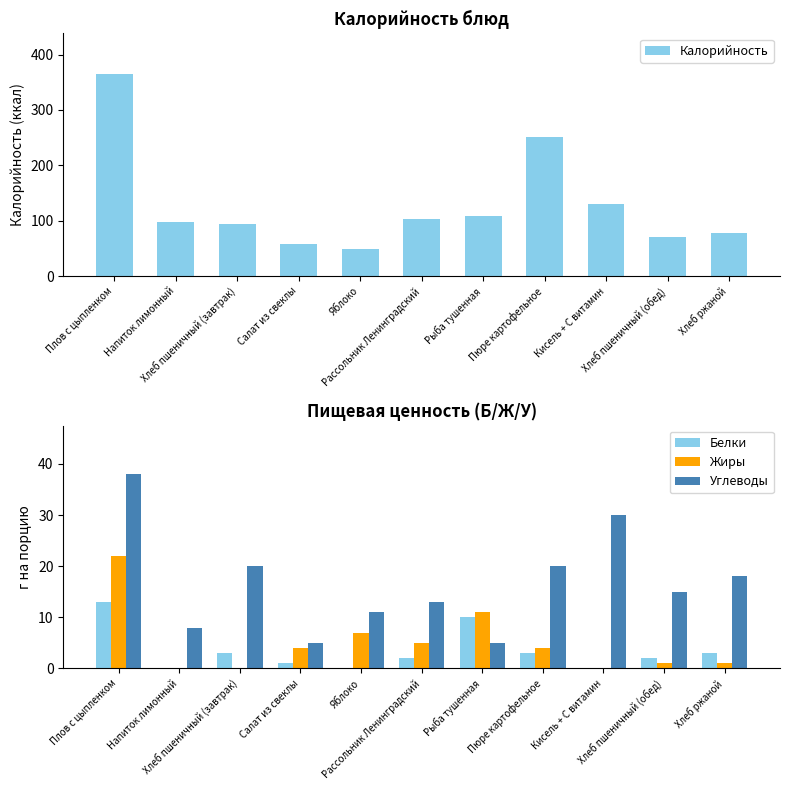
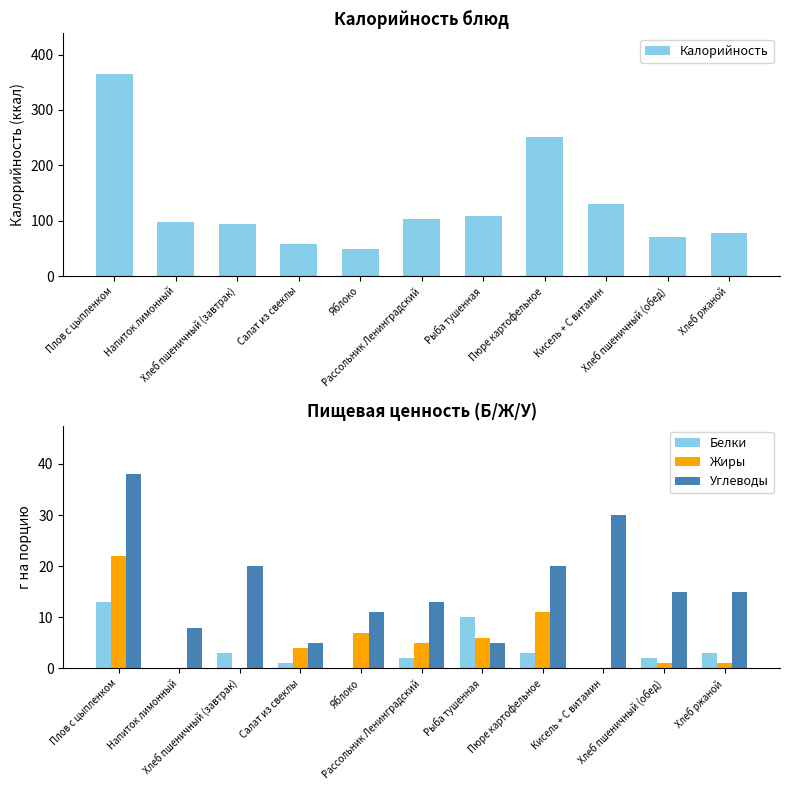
Пищевая ценность (Б/Ж/У), Жиры, Рыба тушенная: 11 -> 6
Пищевая ценность (Б/Ж/У), Жиры, Пюре картофельное: 4 -> 11
Пищевая ценность (Б/Ж/У), Углеводы, Хлеб ржаной: 18 -> 15
